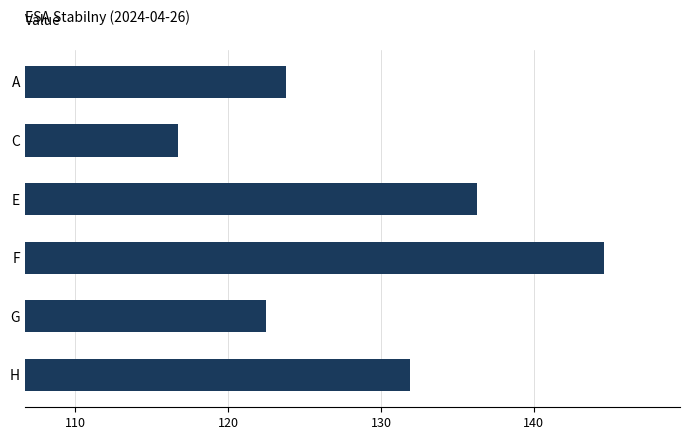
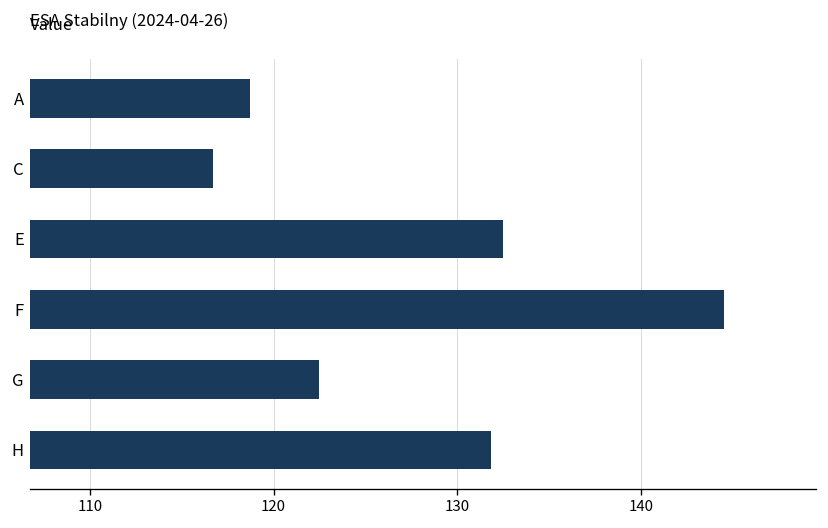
A: 123.8 -> 118.7
E: 136.3 -> 132.5
